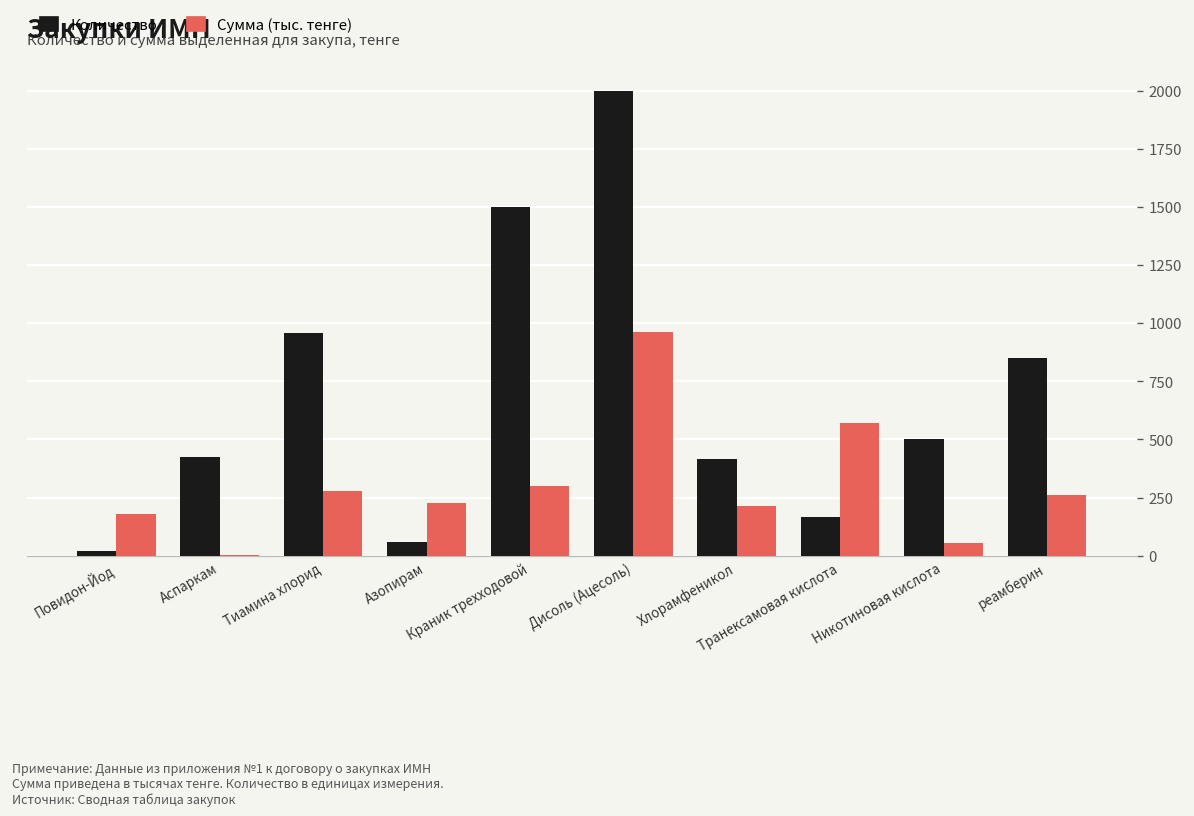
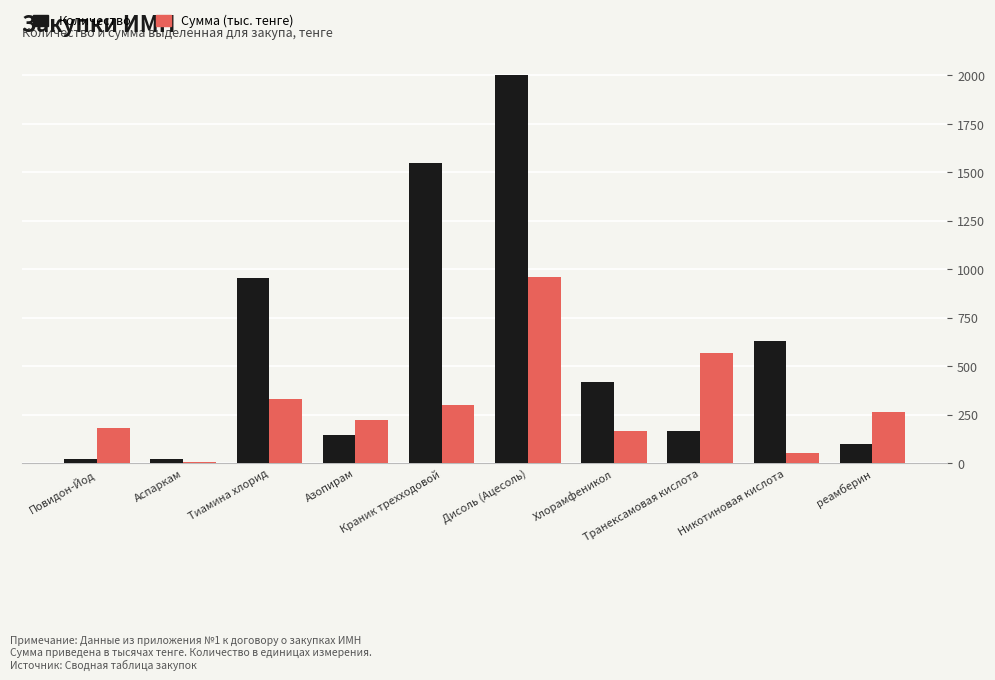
Количество, Аспаркам: 420 -> 20
Сумма (тыс. тенге), Тиамина хлорид: 280 -> 330
Количество, Азопирам: 60 -> 150
Количество, Краник трехходовой: 1500 -> 1550
Сумма (тыс. тенге), Хлорамфеникол: 210 -> 170
Количество, Никотиновая кислота: 500 -> 630
Количество, реамберин: 850 -> 100
